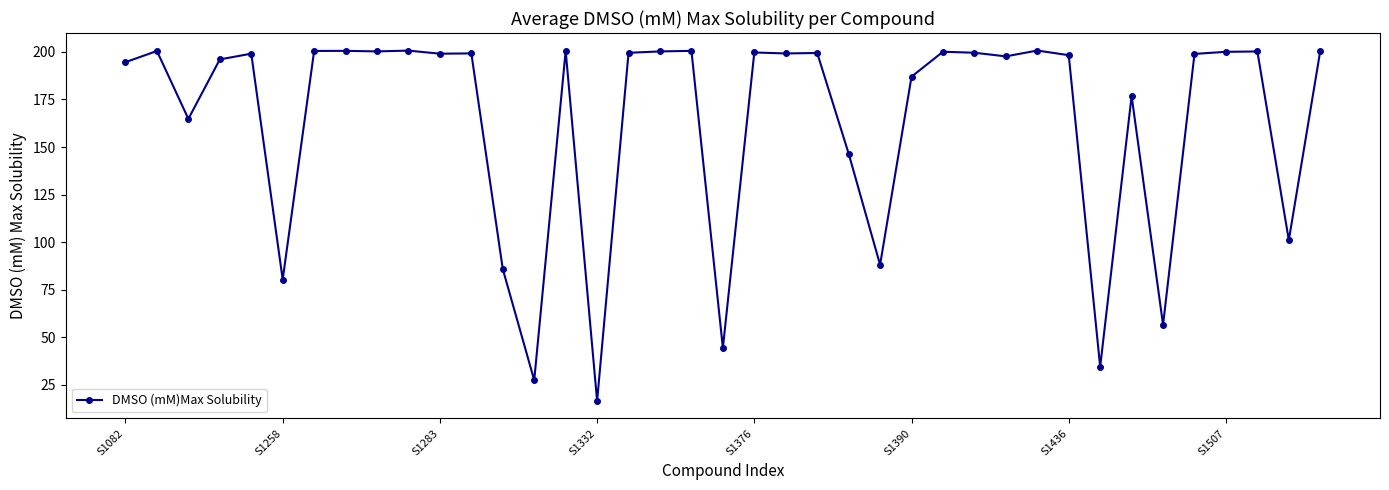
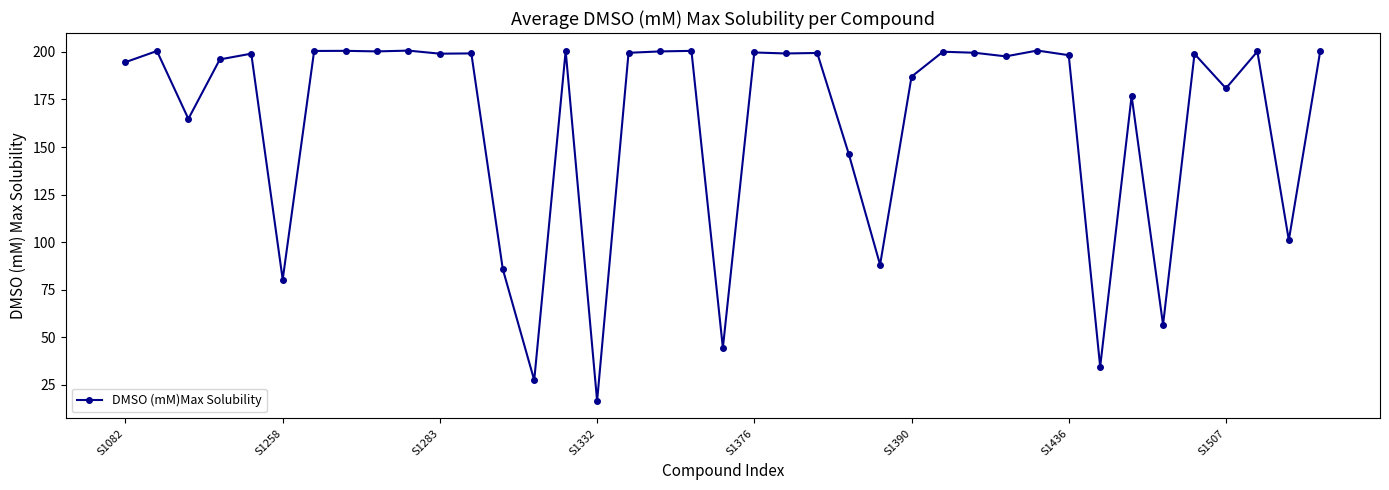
S1507: 200 -> 181
